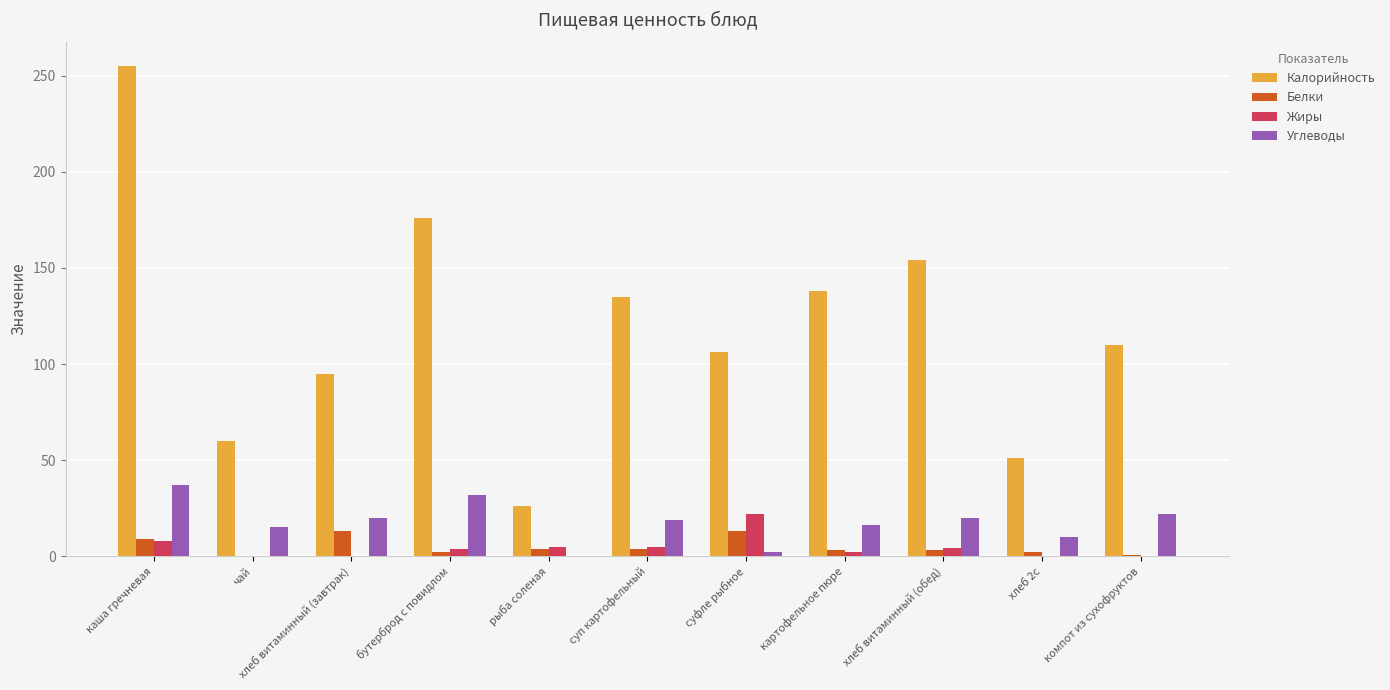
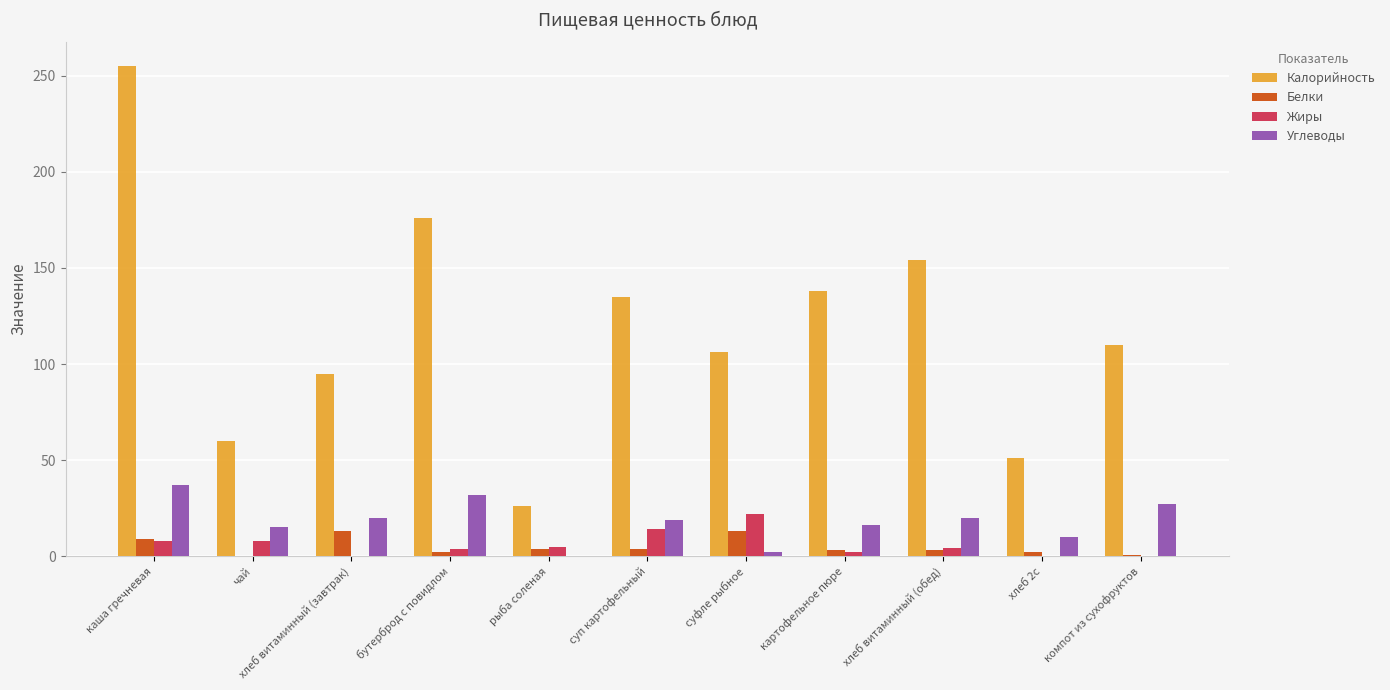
Жиры, чай: 0 -> 8
Жиры, суп картофельный: 5 -> 14
Углеводы, компот из сухофруктов: 22 -> 27
